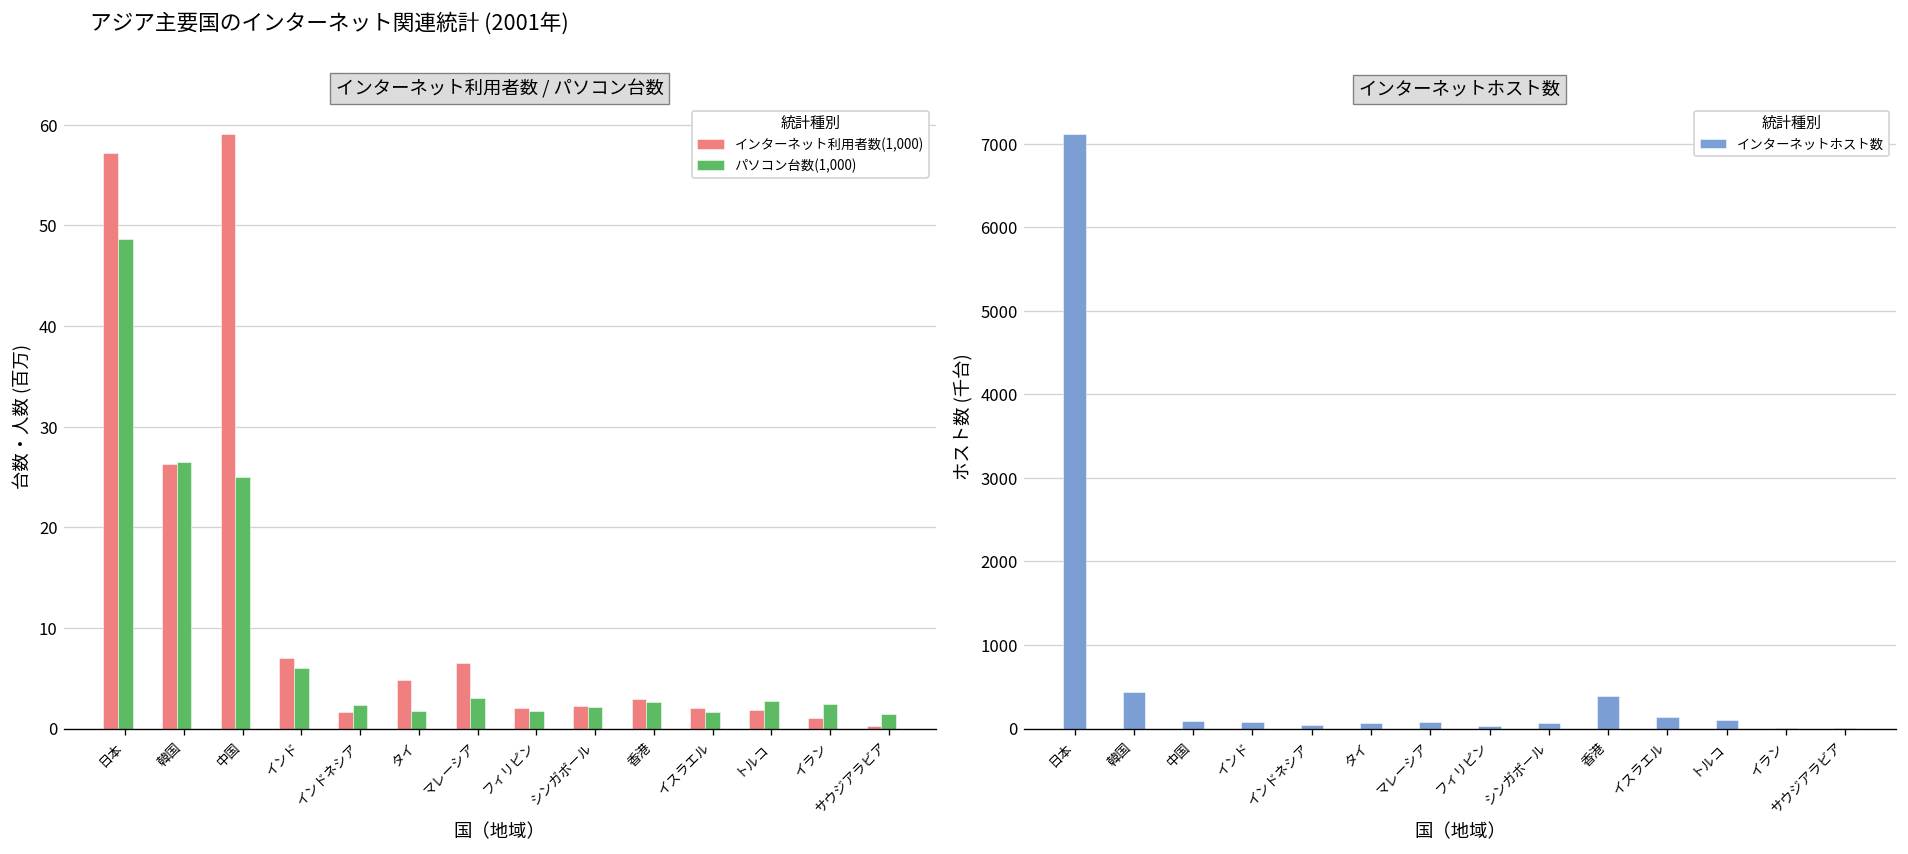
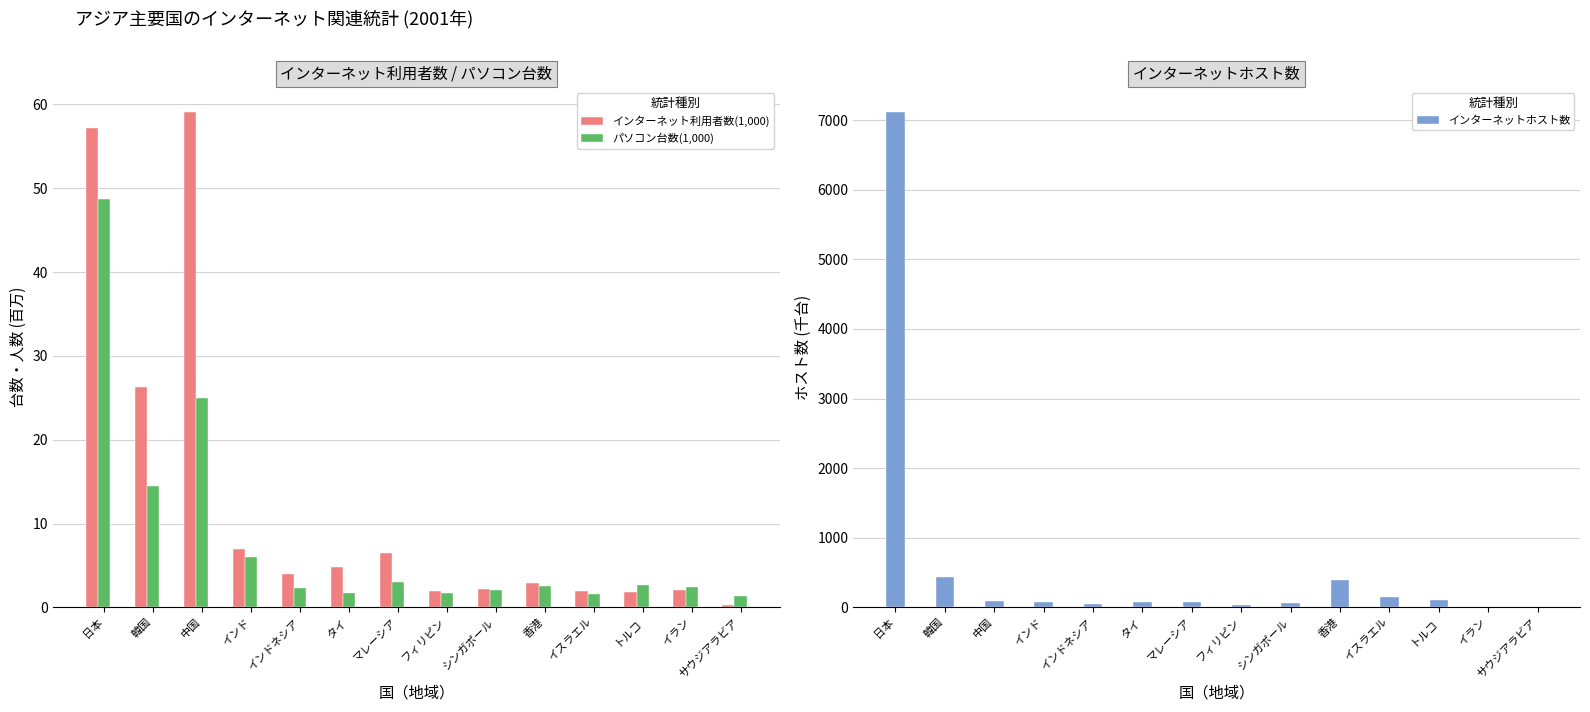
インターネット利用者数 / パソコン台数, パソコン台数(1,000), 韓国: 26 -> 14
インターネット利用者数 / パソコン台数, インターネット利用者数(1,000), インドネシア: 2 -> 4
インターネット利用者数 / パソコン台数, インターネット利用者数(1,000), イラン: 1 -> 2
